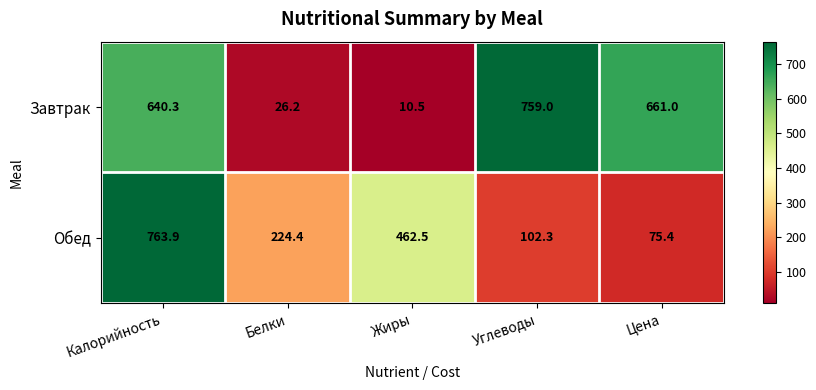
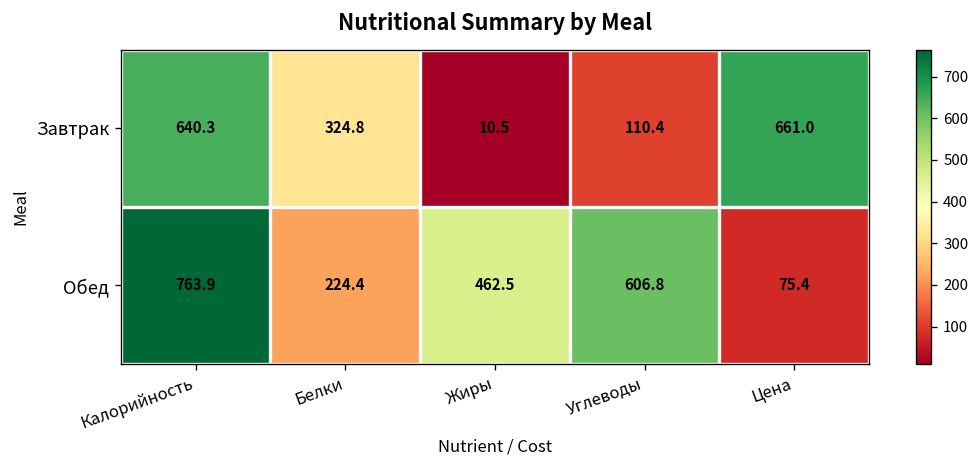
Завтрак, Белки: 26.2 -> 324.8
Завтрак, Углеводы: 759.0 -> 110.4
Обед, Углеводы: 102.3 -> 606.8
